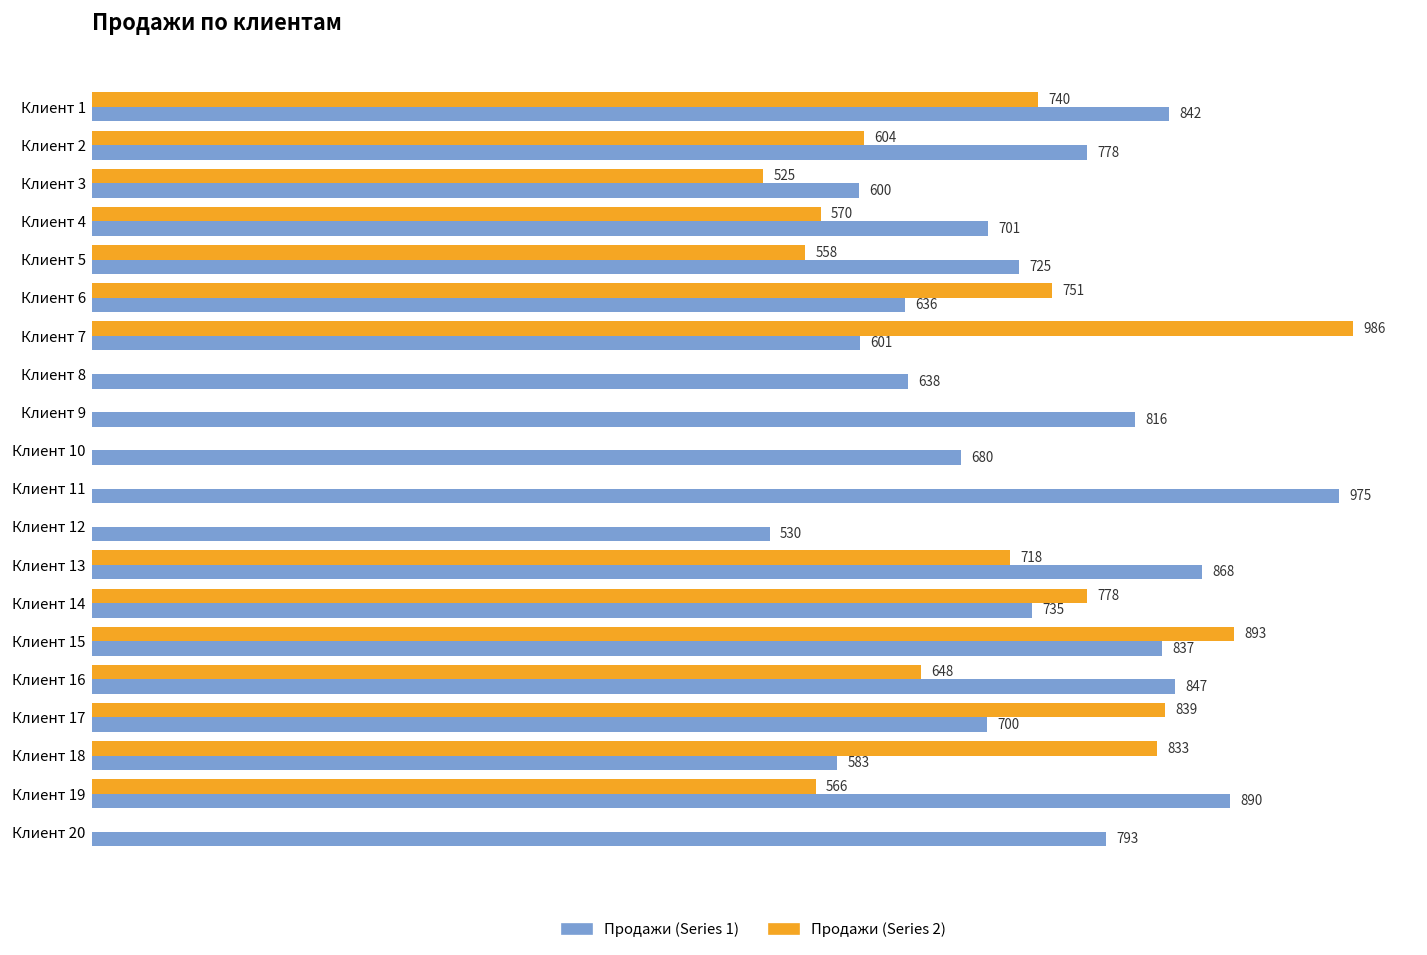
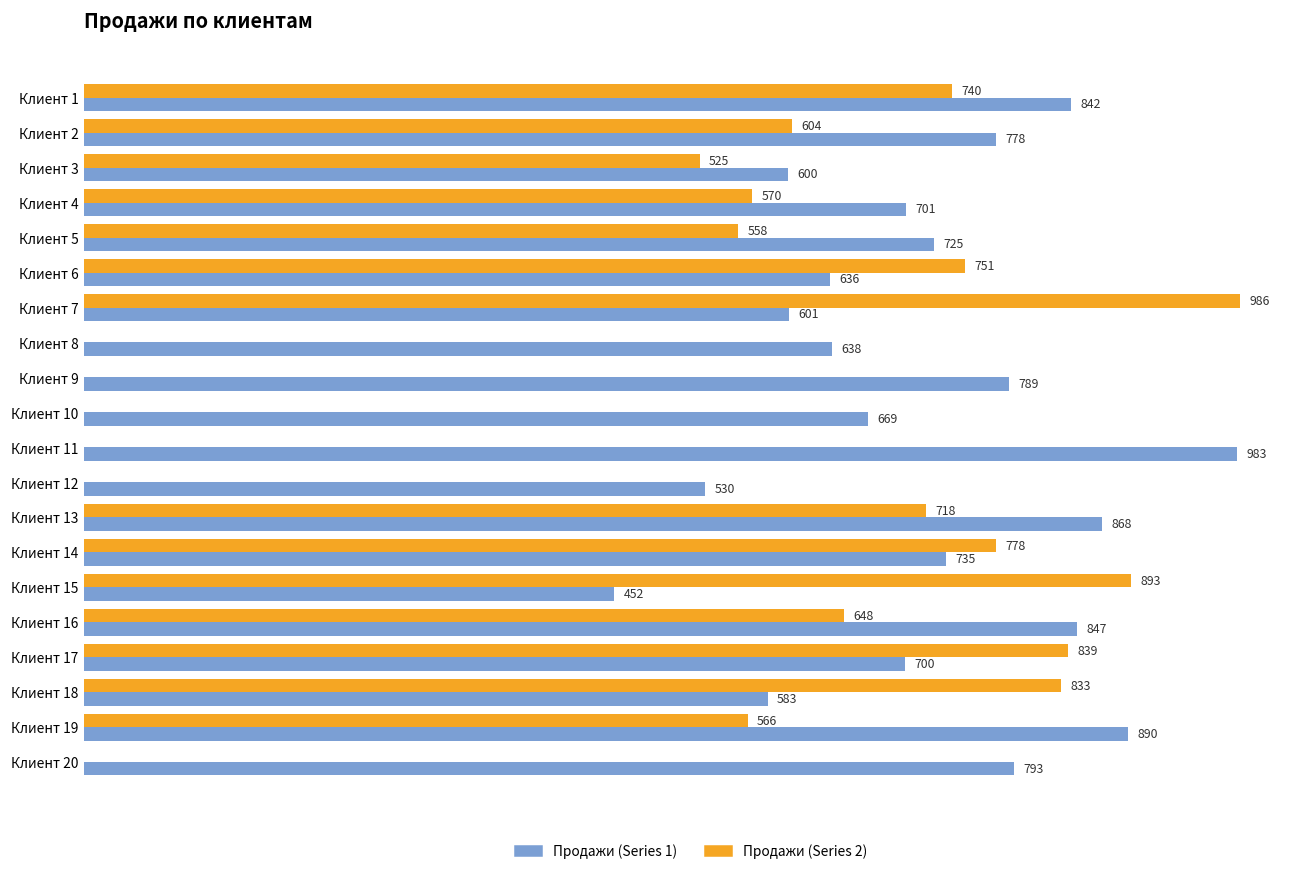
Продажи (Series 1), Клиент 9: 816 -> 789
Продажи (Series 1), Клиент 10: 680 -> 669
Продажи (Series 1), Клиент 11: 975 -> 983
Продажи (Series 1), Клиент 15: 837 -> 452
